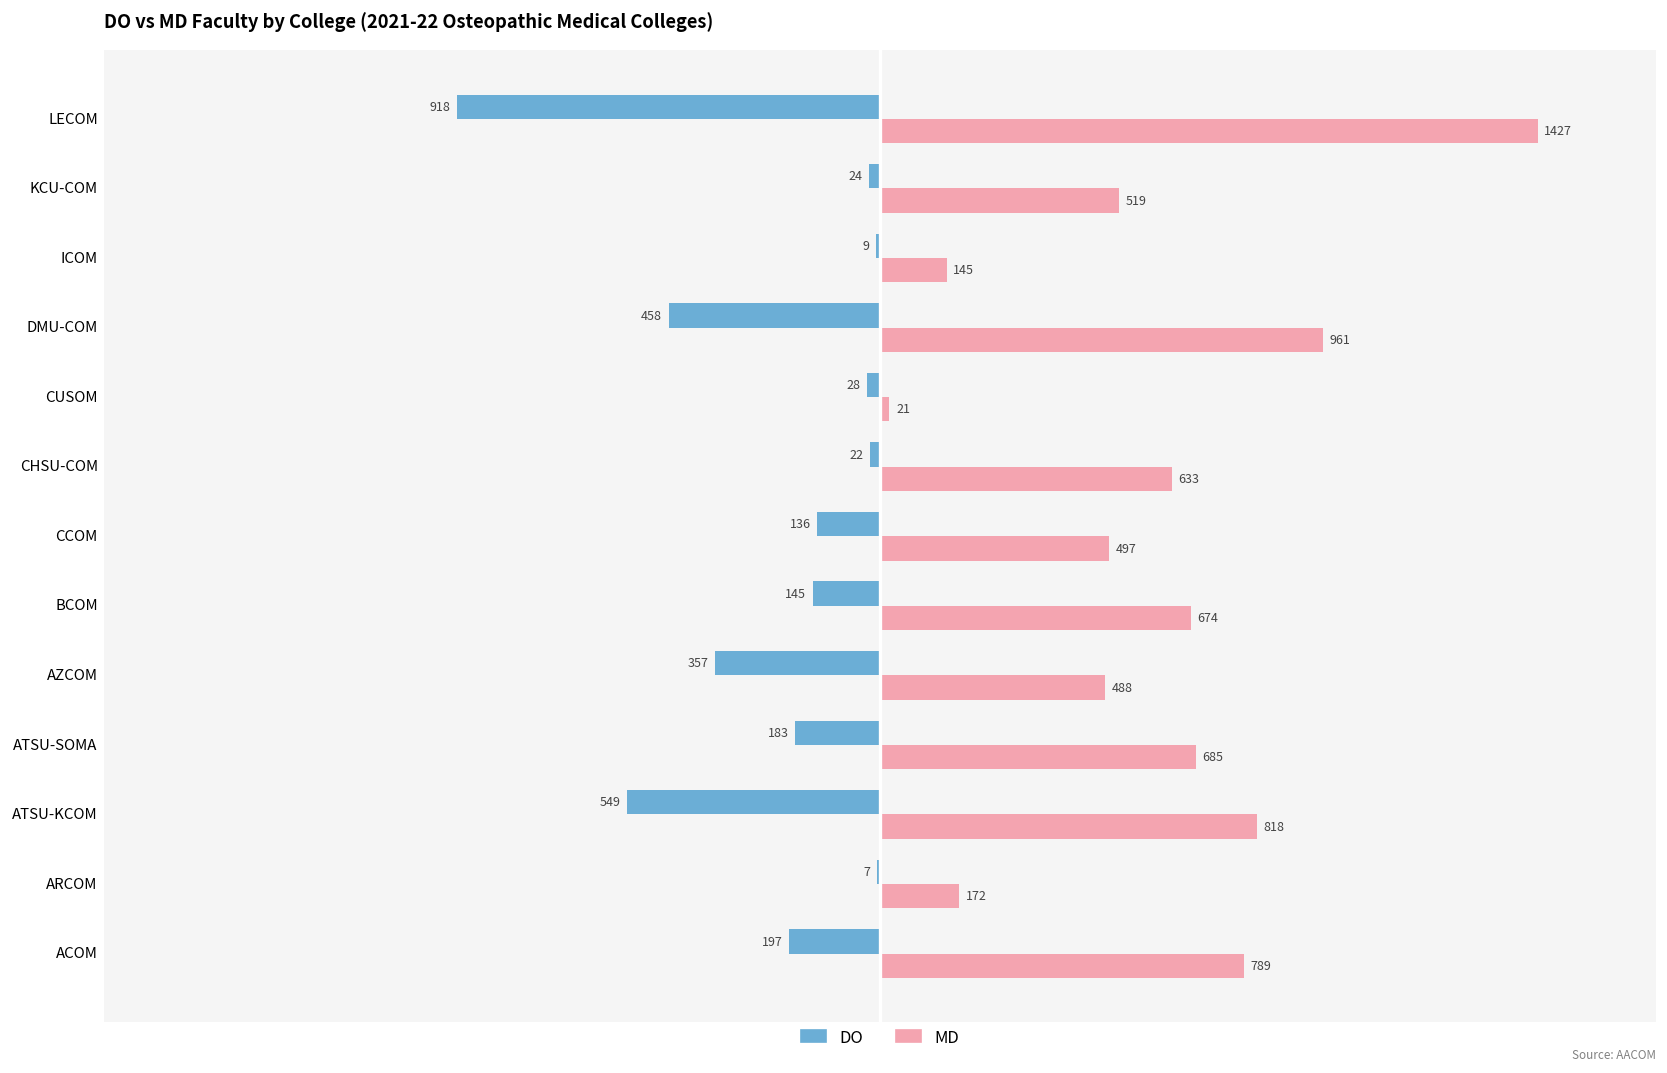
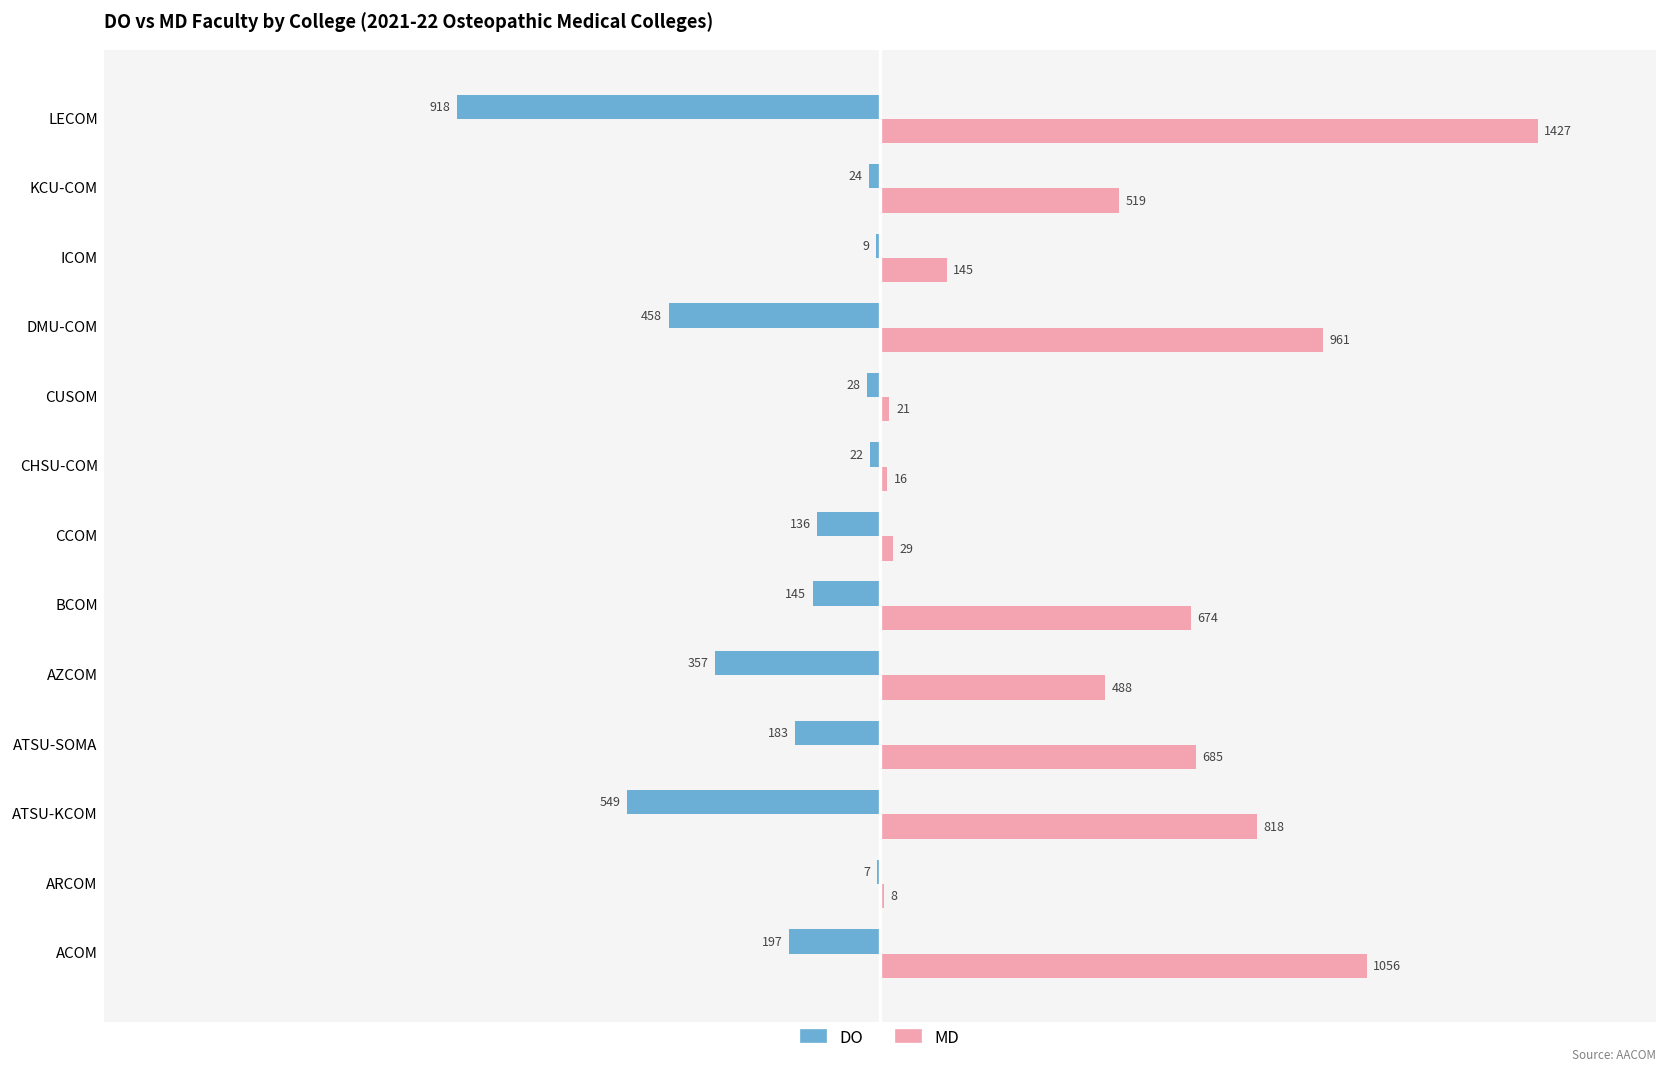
MD, CHSU-COM: 633 -> 16
MD, CCOM: 497 -> 29
MD, ARCOM: 172 -> 8
MD, ACOM: 789 -> 1056
